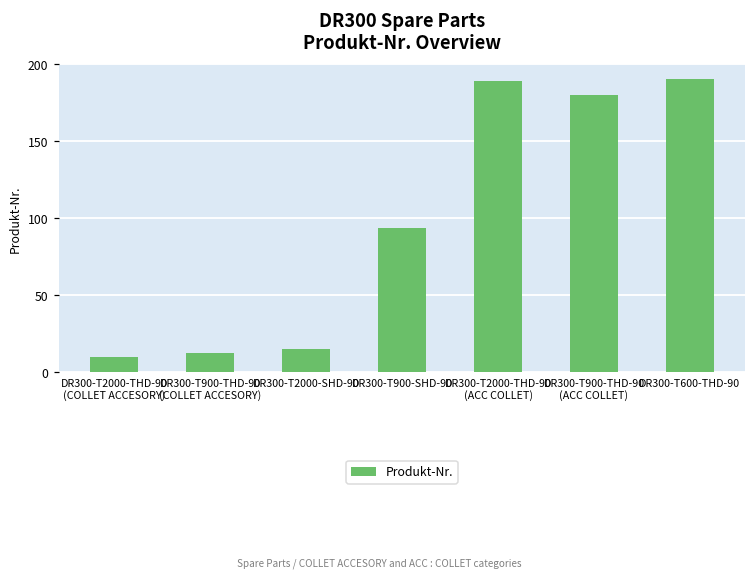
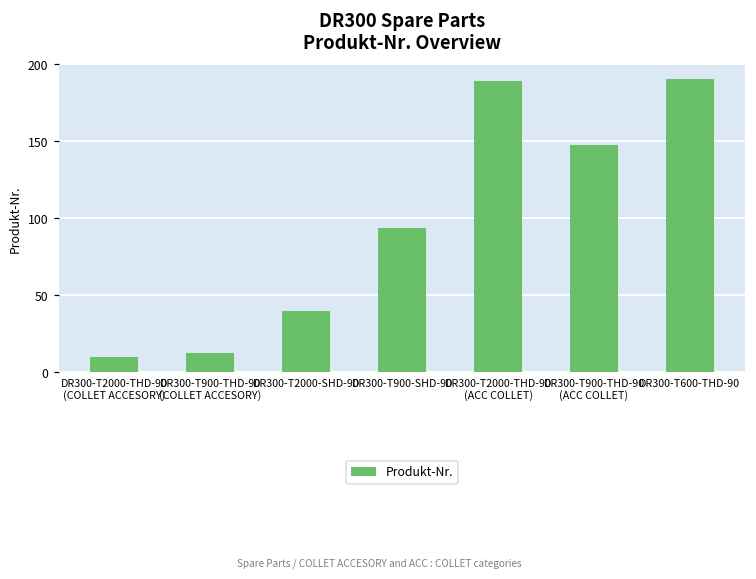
DR300-T2000-SHD-90: 15 -> 40
DR300-T900-THD-90 (ACC COLLET): 180 -> 148
